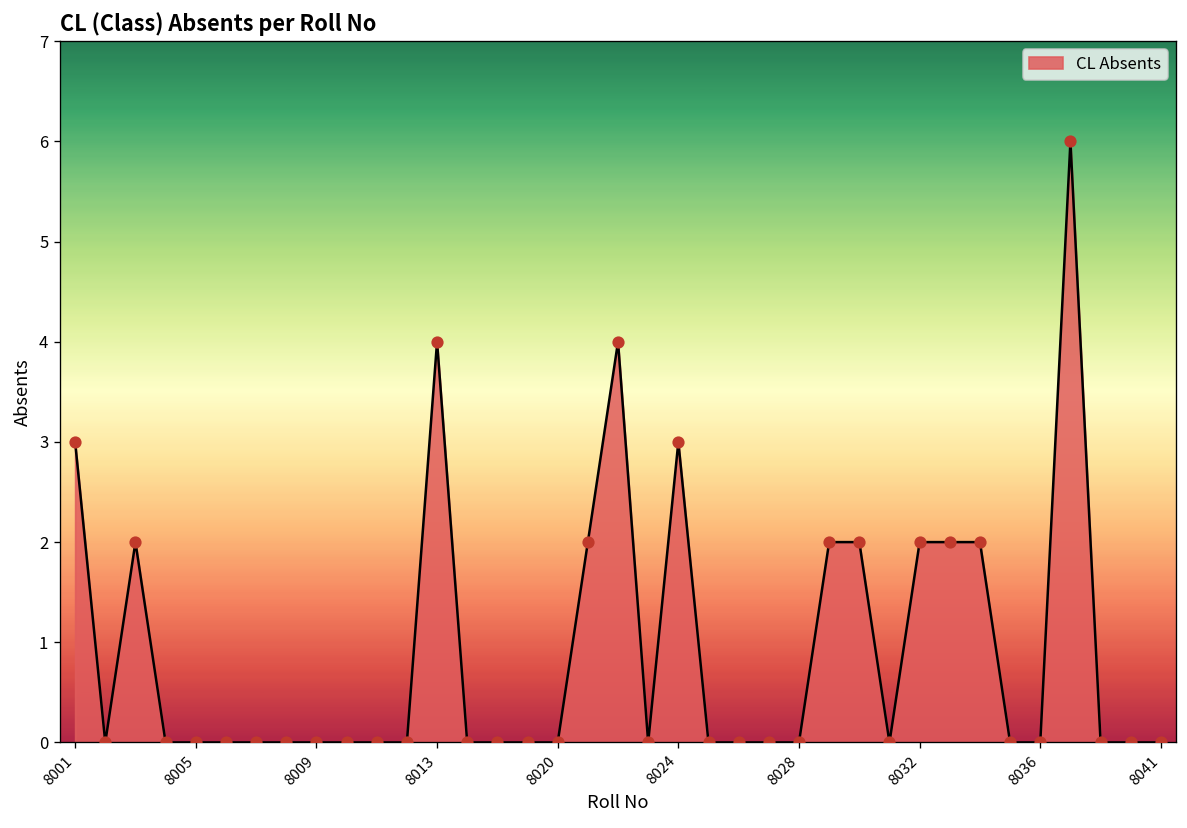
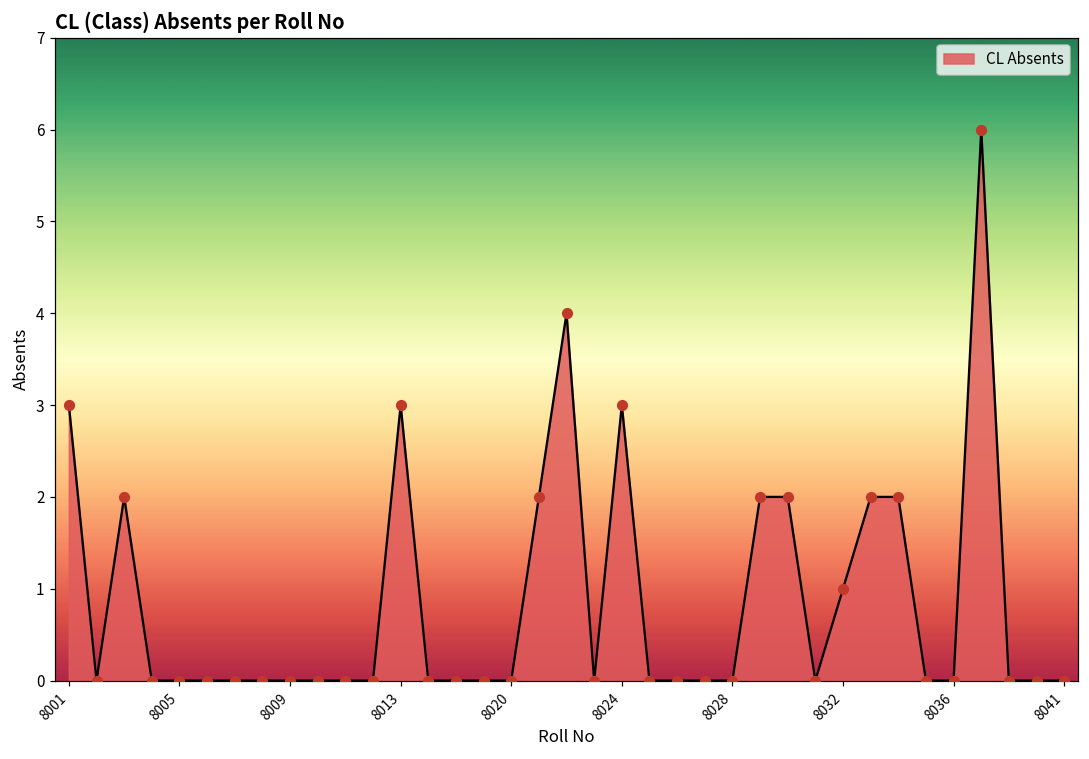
8013: 4 -> 3
8032: 2 -> 1
